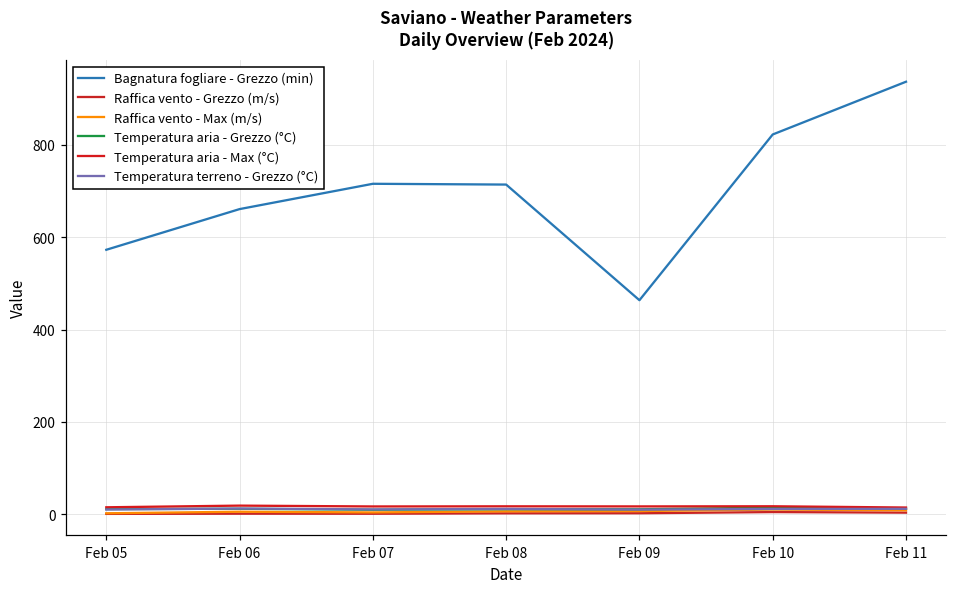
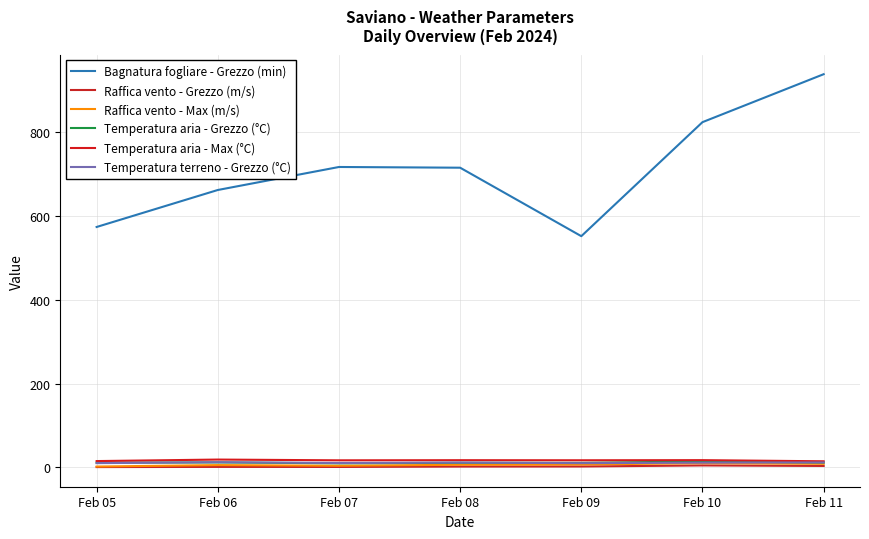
Bagnatura fogliare - Grezzo (min), Feb 09: 460 -> 550
